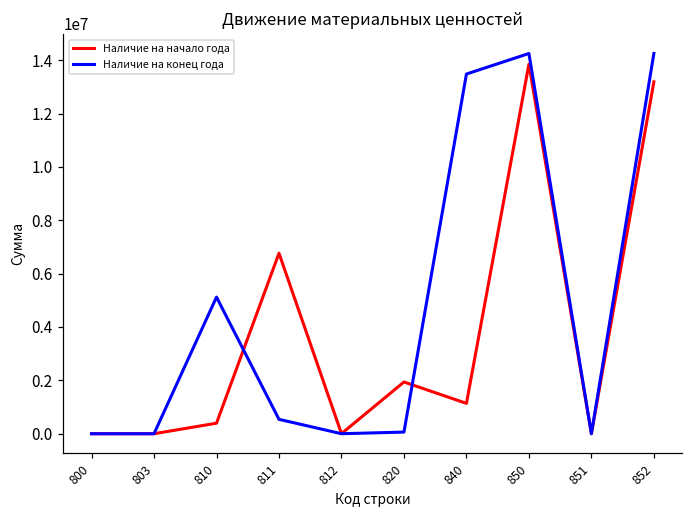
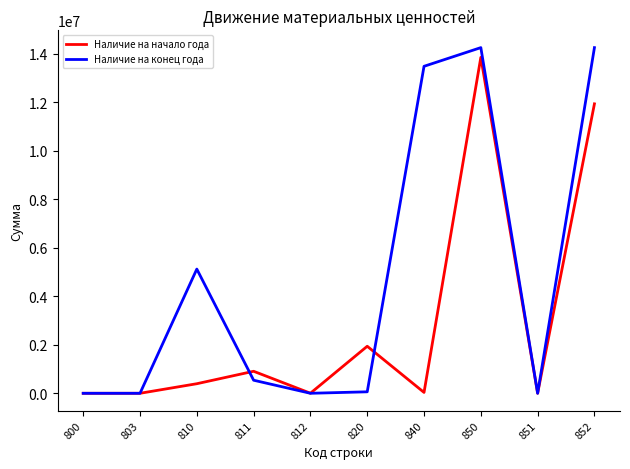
Наличие на начало года, 811: 6800000 -> 900000
Наличие на начало года, 840: 1100000 -> 0
Наличие на начало года, 852: 13200000 -> 11900000
